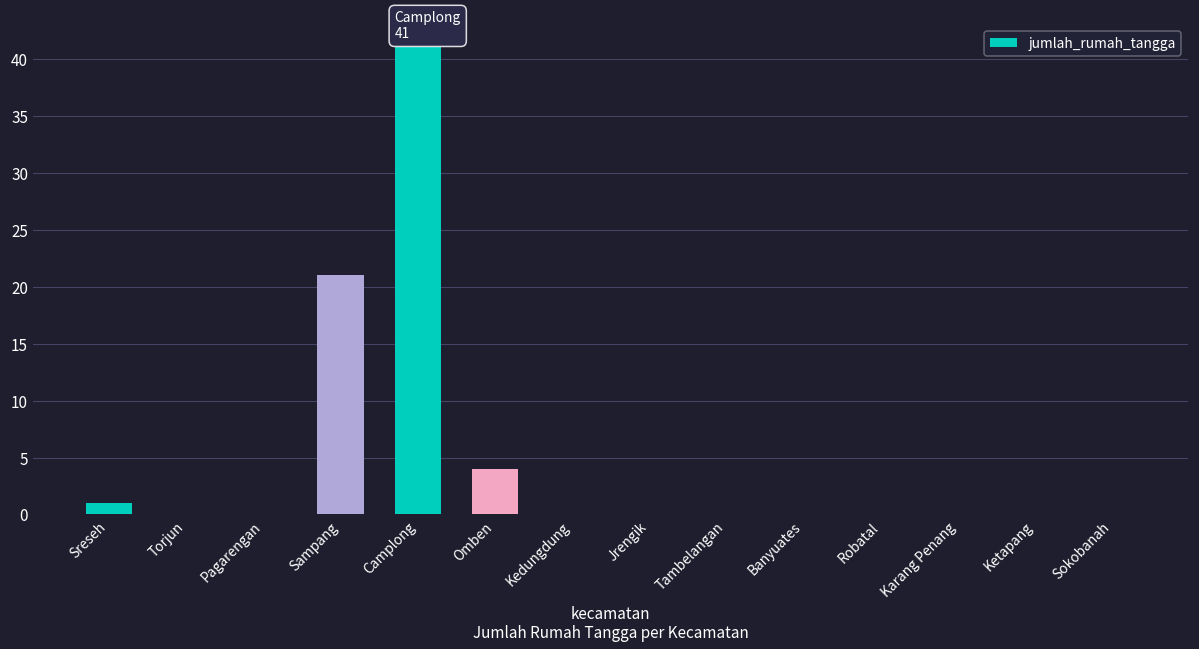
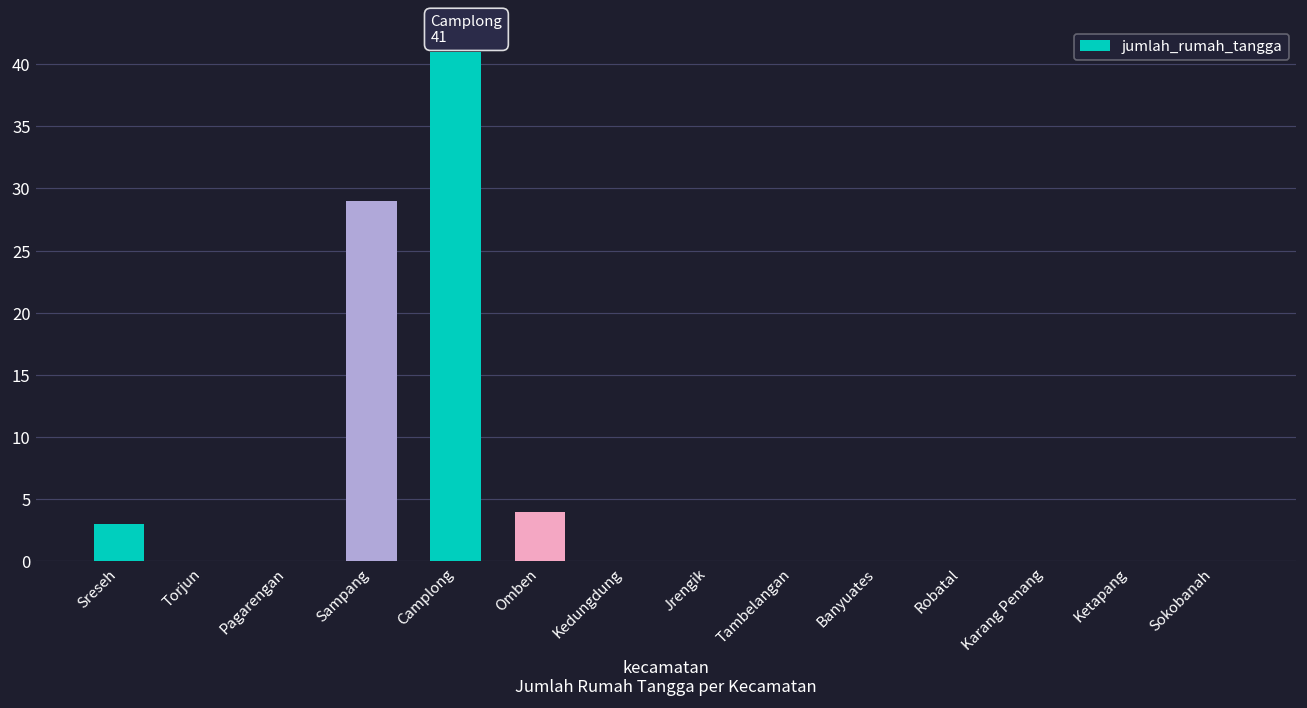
Sreseh: 1 -> 3
Sampang: 21 -> 29
